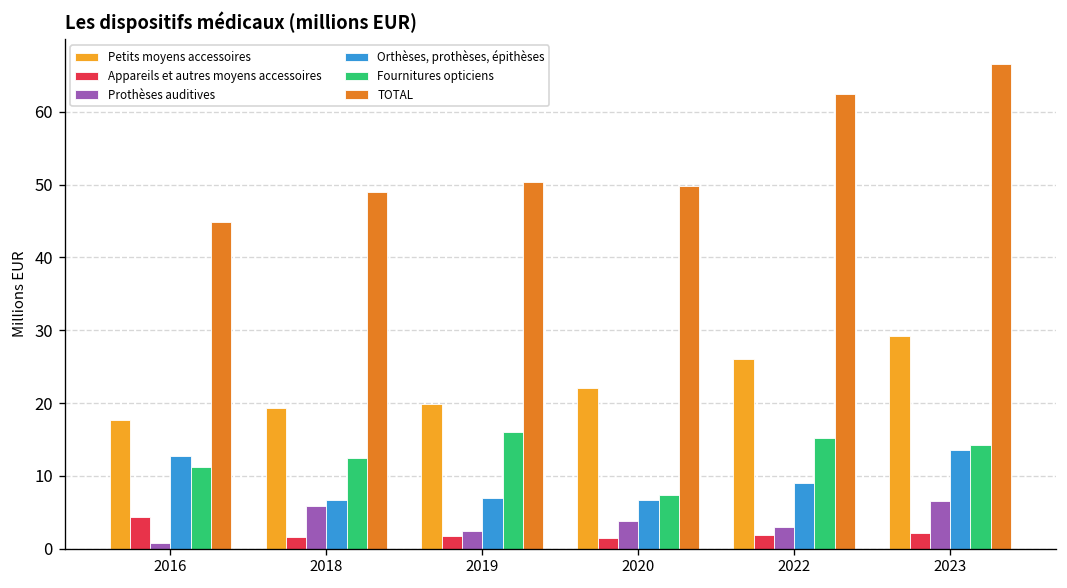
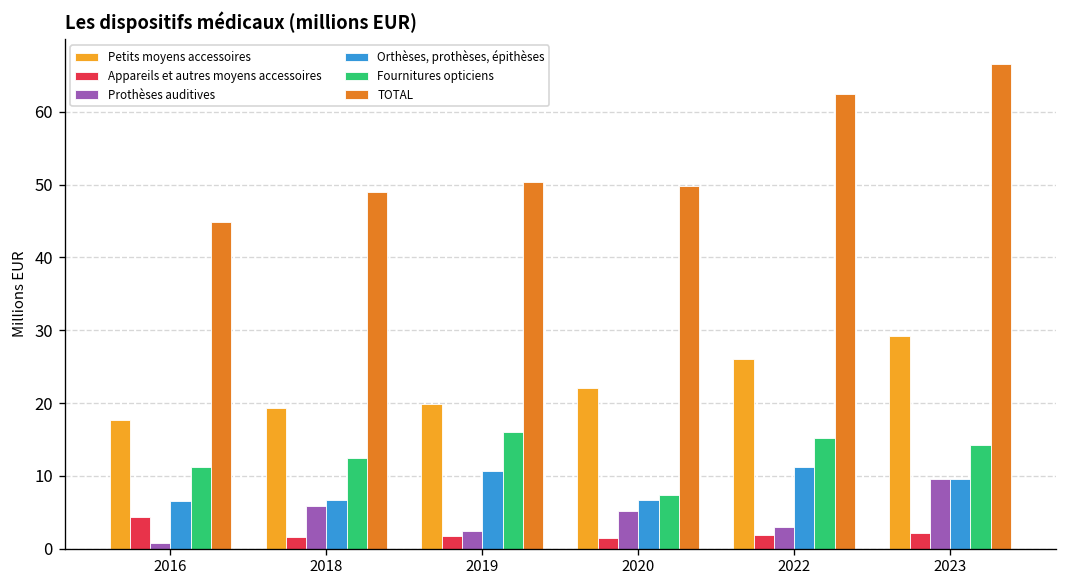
Orthèses, prothèses, épithèses, 2016: 13 -> 7
Orthèses, prothèses, épithèses, 2019: 7 -> 11
Prothèses auditives, 2020: 4 -> 5
Orthèses, prothèses, épithèses, 2022: 9 -> 11
Prothèses auditives, 2023: 7 -> 10
Orthèses, prothèses, épithèses, 2023: 14 -> 10
